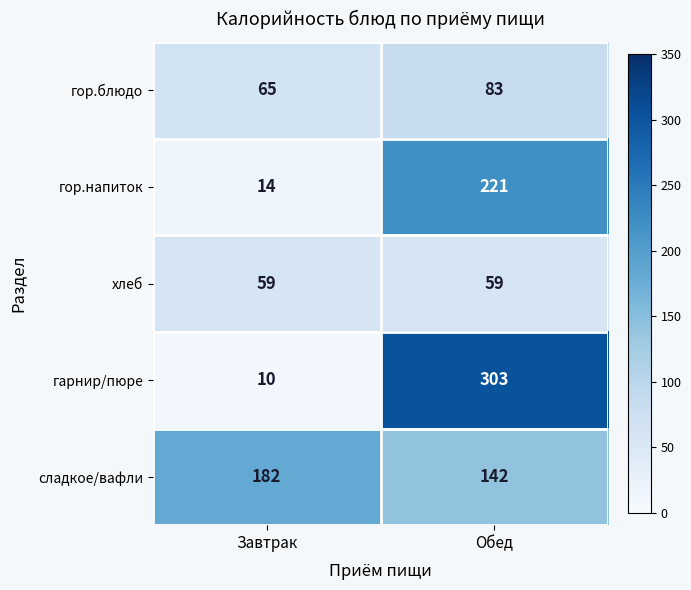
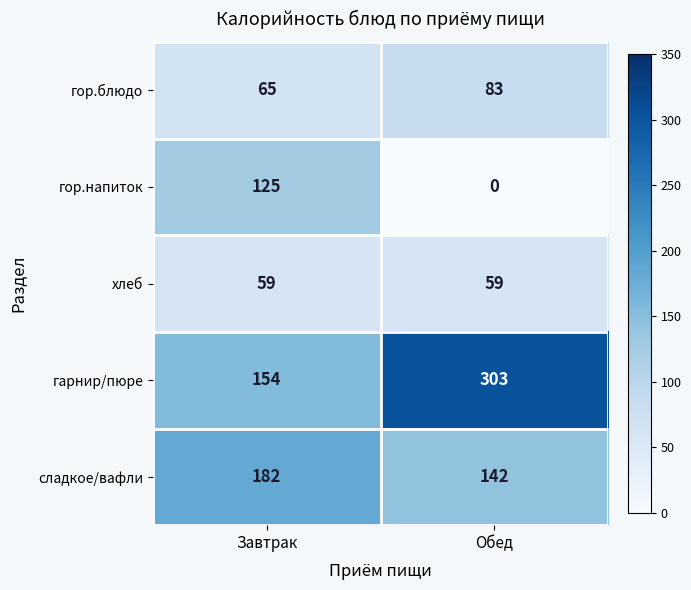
гор.напиток, Завтрак: 14 -> 125
гор.напиток, Обед: 221 -> 0
гарнир/пюре, Завтрак: 10 -> 154
